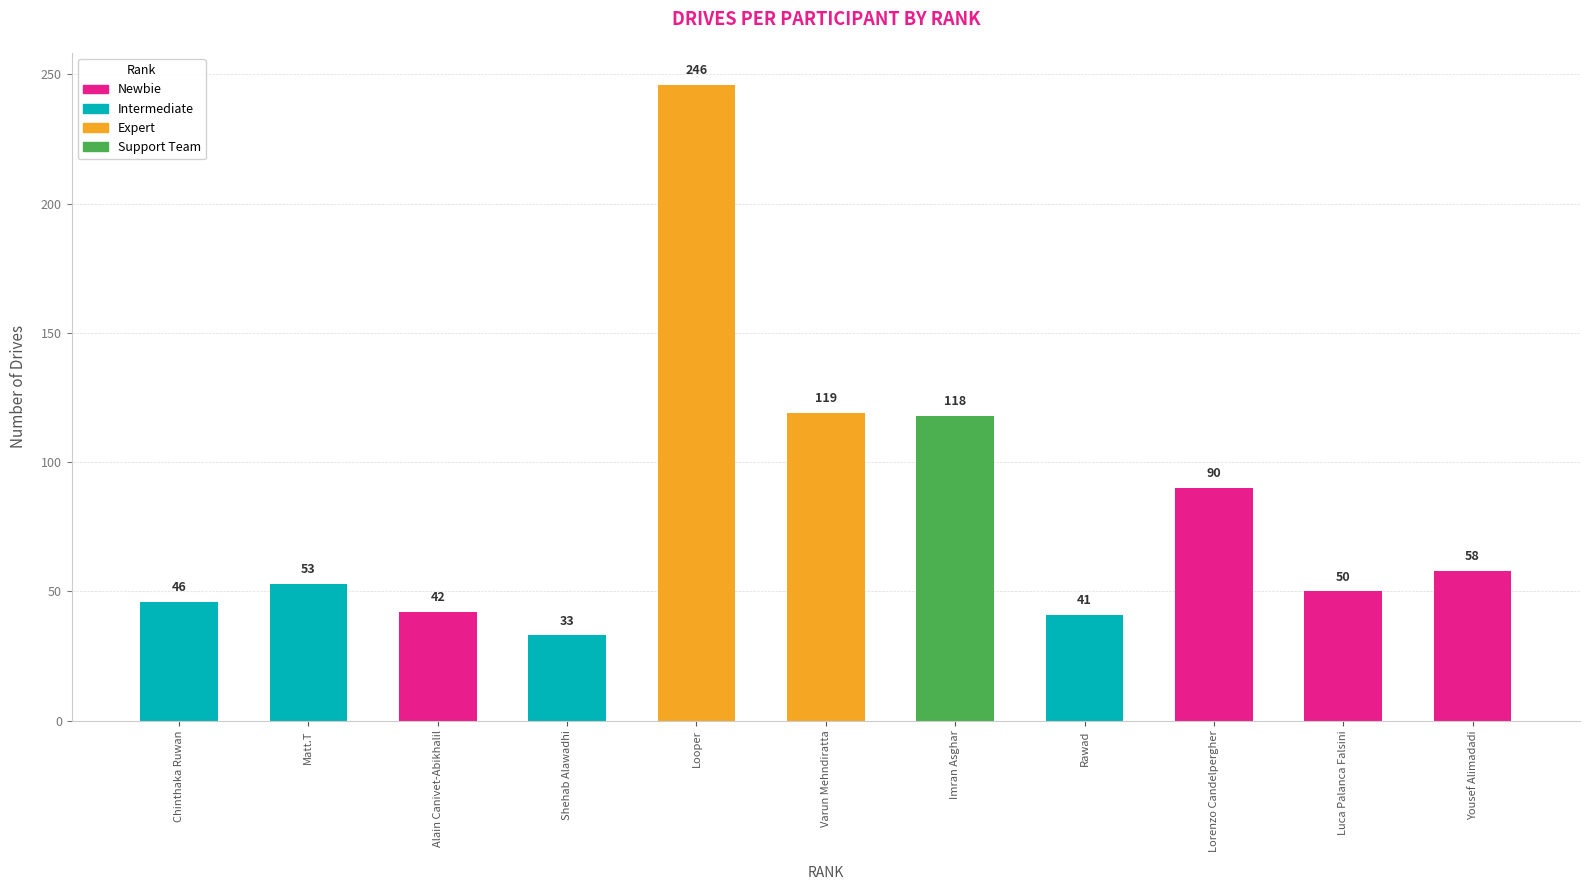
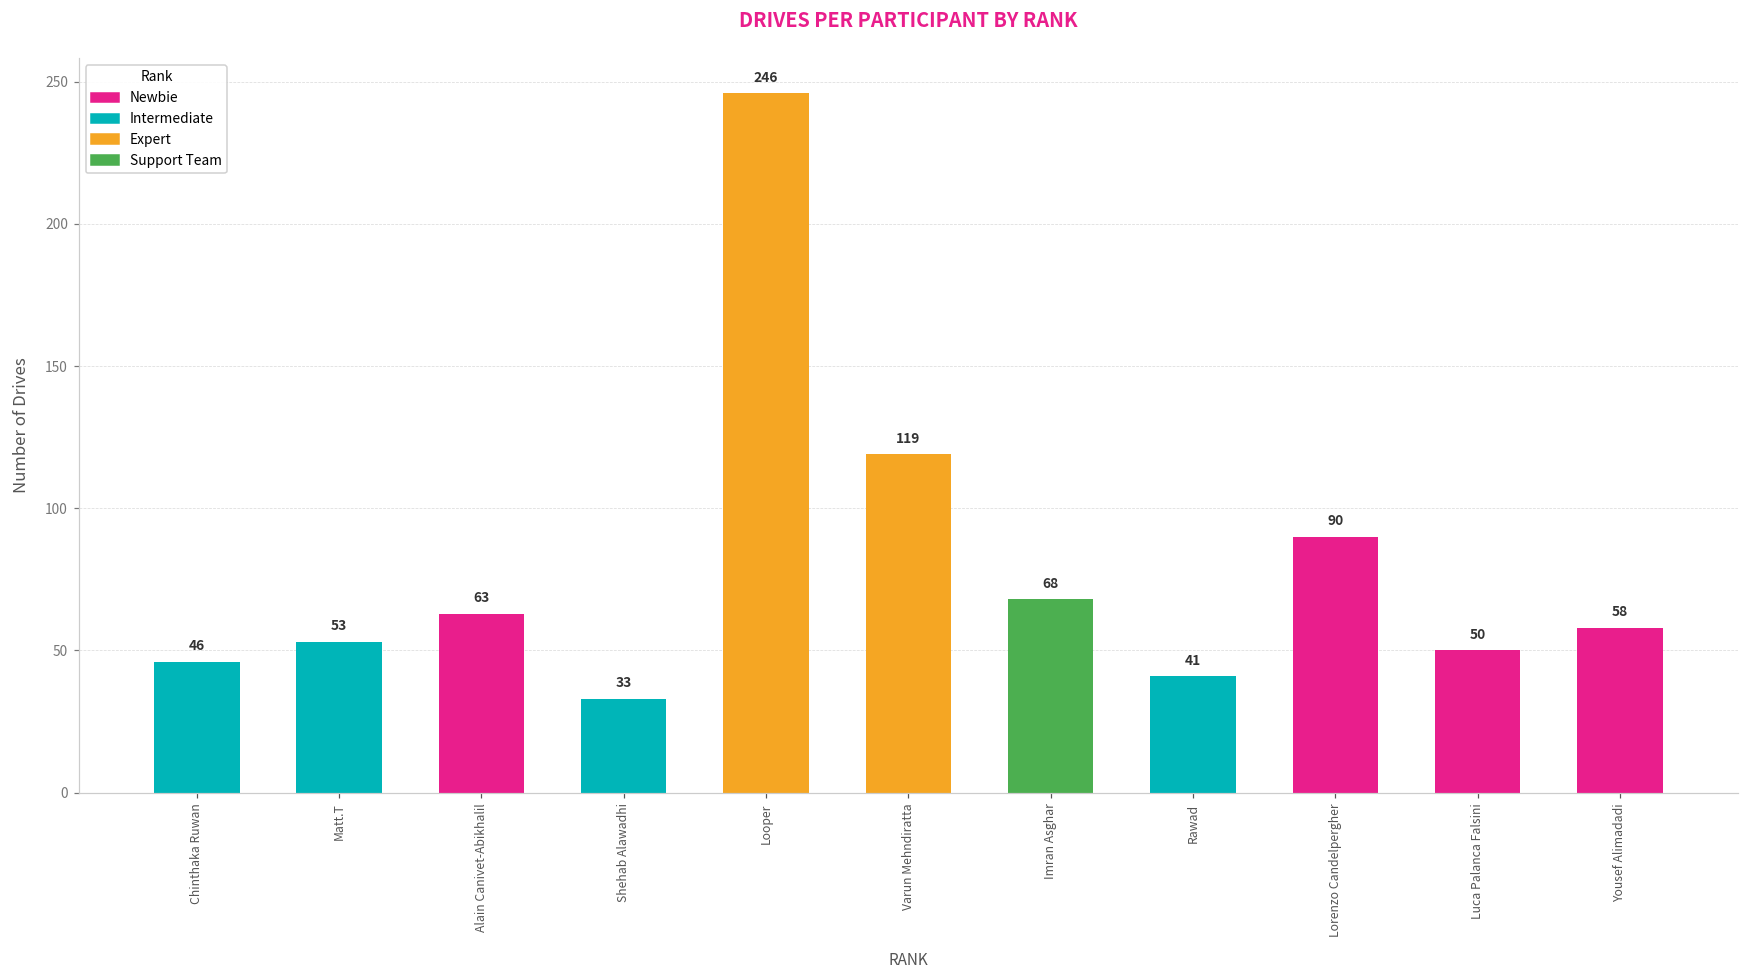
Alain Canivet-Abikhalil: 42 -> 63
Imran Asghar: 118 -> 68
